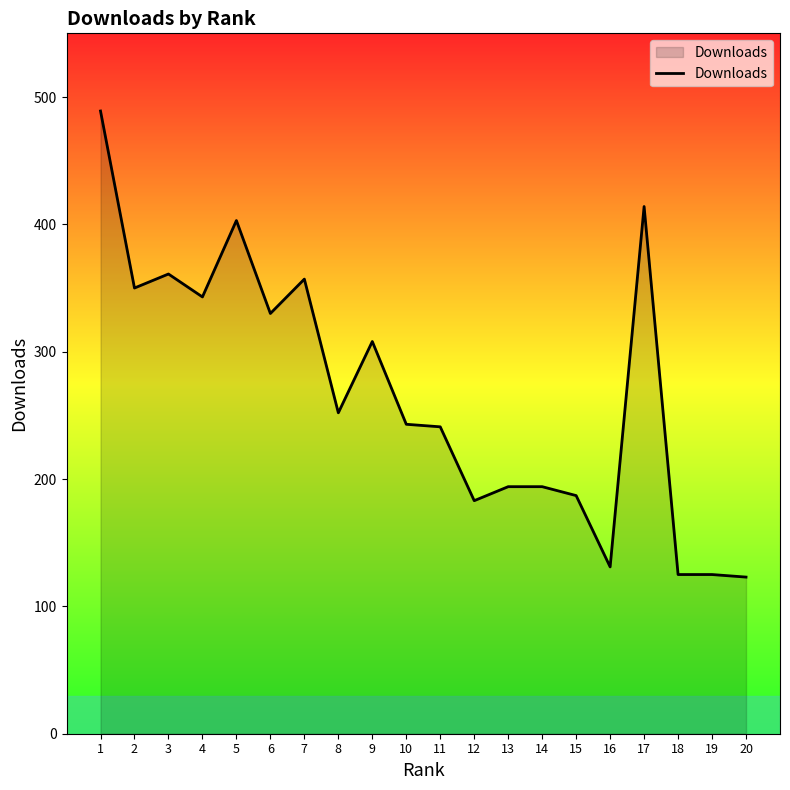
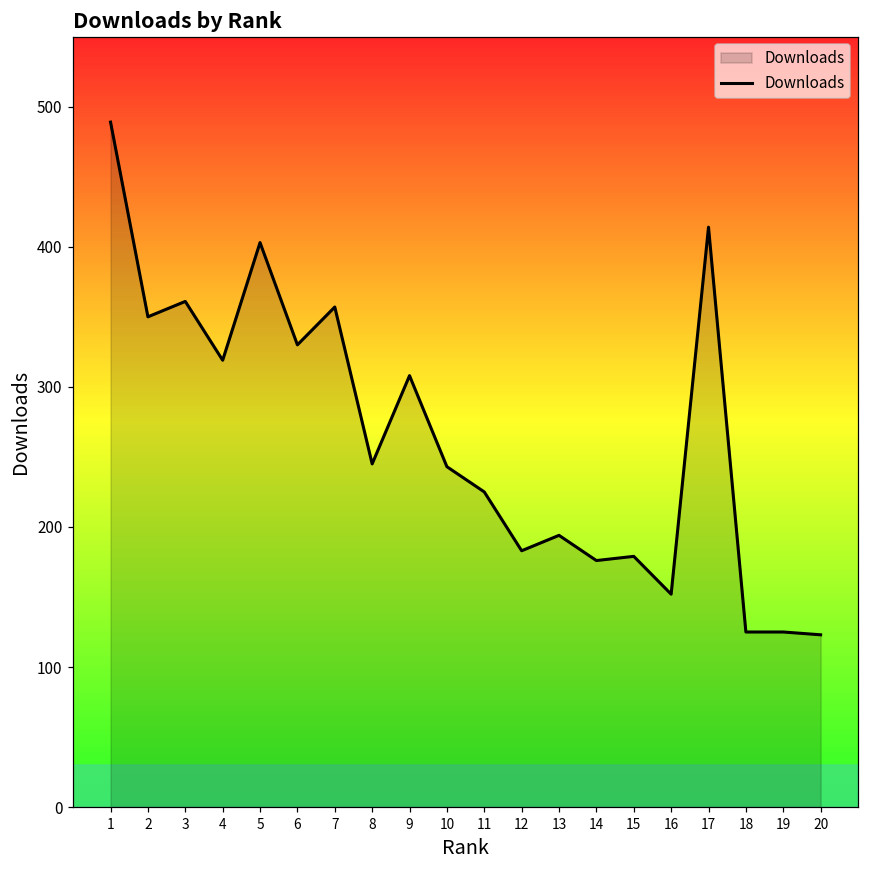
4: 343 -> 319
8: 252 -> 245
11: 241 -> 225
14: 194 -> 176
15: 187 -> 179
16: 131 -> 152
